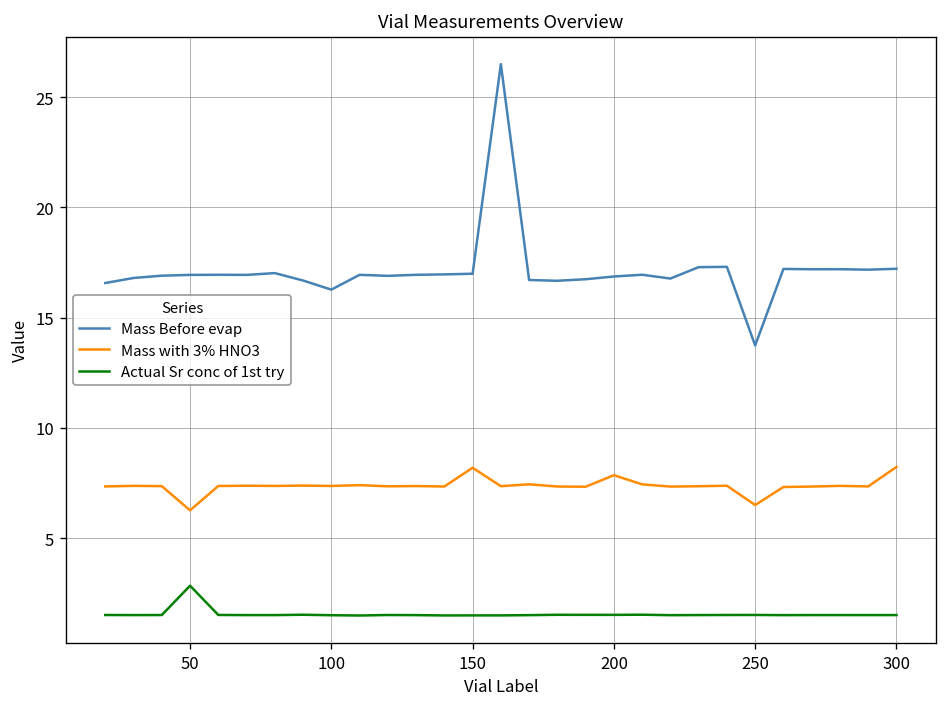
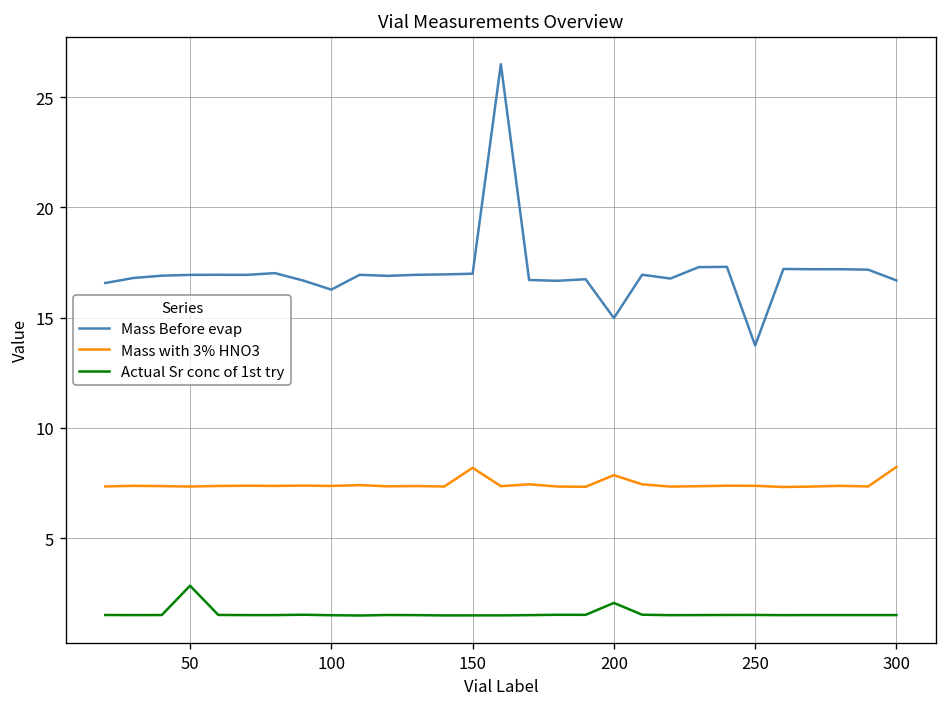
Mass with 3% HNO3, 50: 6.3 -> 7.3
Mass Before evap, 200: 16.9 -> 15.0
Actual Sr conc of 1st try, 200: 1.5 -> 2.1
Mass with 3% HNO3, 250: 6.5 -> 7.4
Mass Before evap, 300: 17.2 -> 16.7
